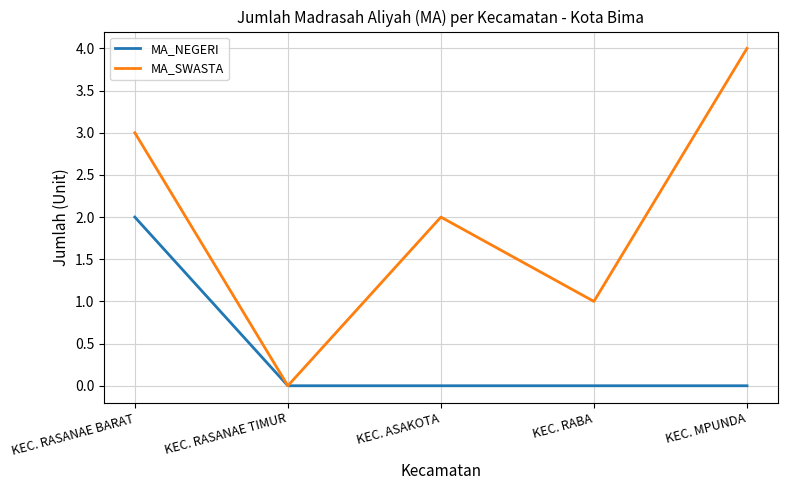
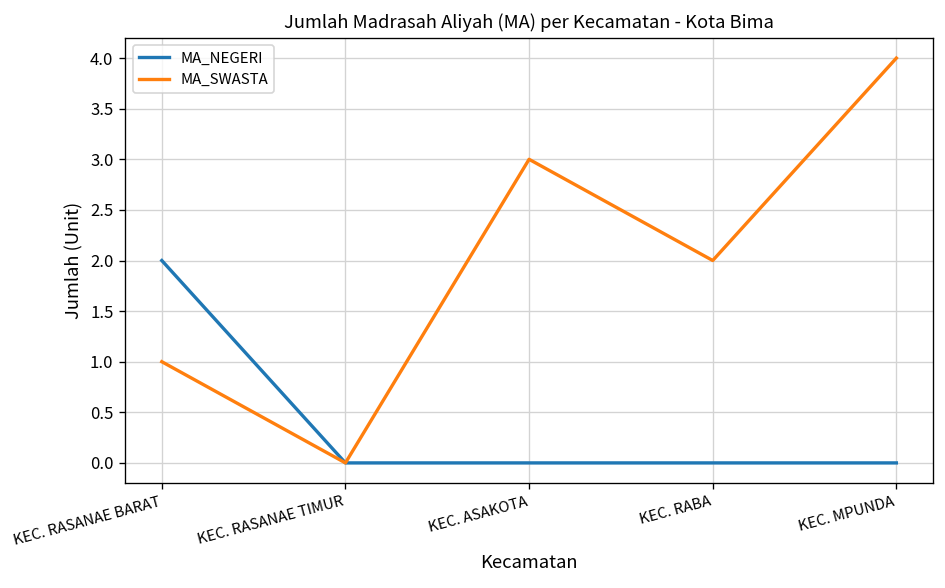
MA_SWASTA, KEC. RASANAE BARAT: 3 -> 1
MA_SWASTA, KEC. ASAKOTA: 2 -> 3
MA_SWASTA, KEC. RABA: 1 -> 2
